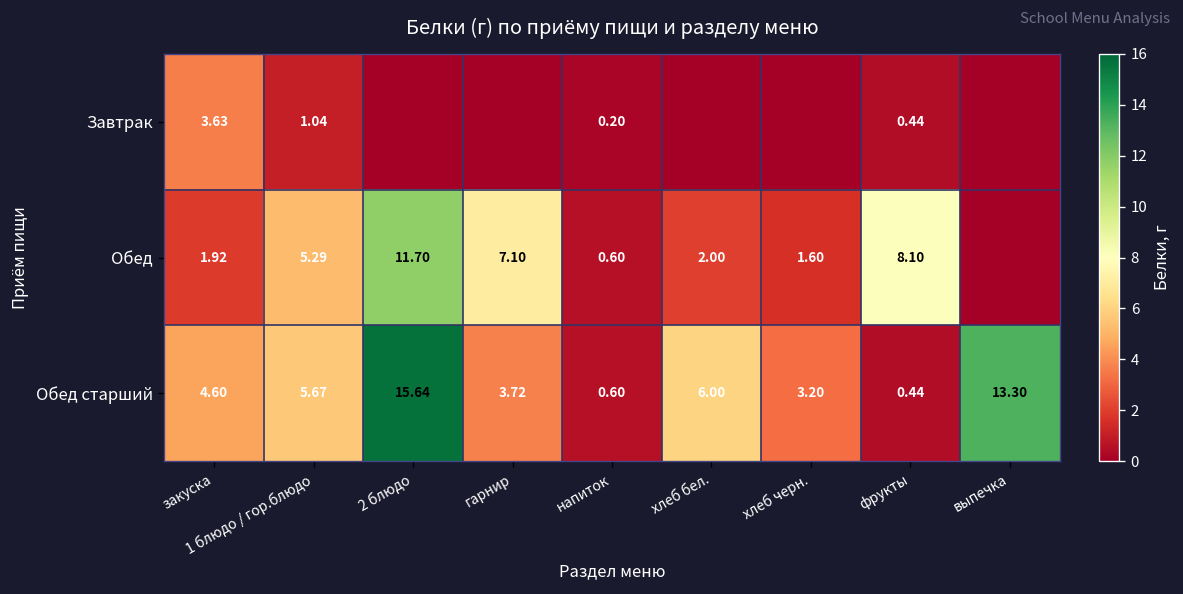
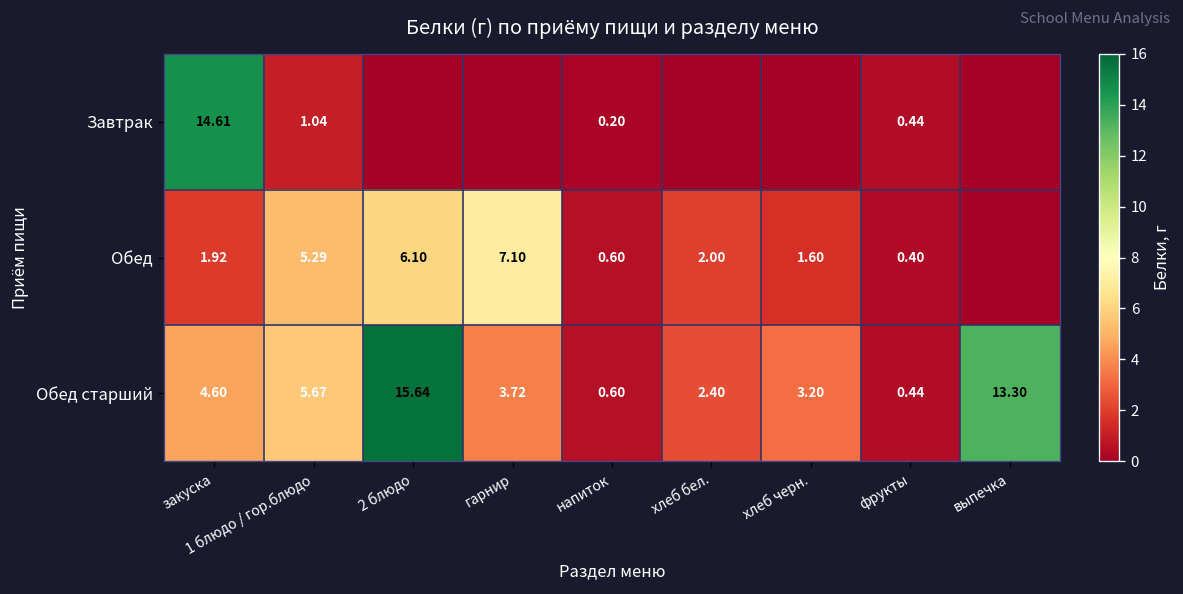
Завтрак, закуска: 3.63 -> 14.61
Обед, 2 блюдо: 11.70 -> 6.10
Обед, фрукты: 8.10 -> 0.40
Обед старший, хлеб бел.: 6.00 -> 2.40
